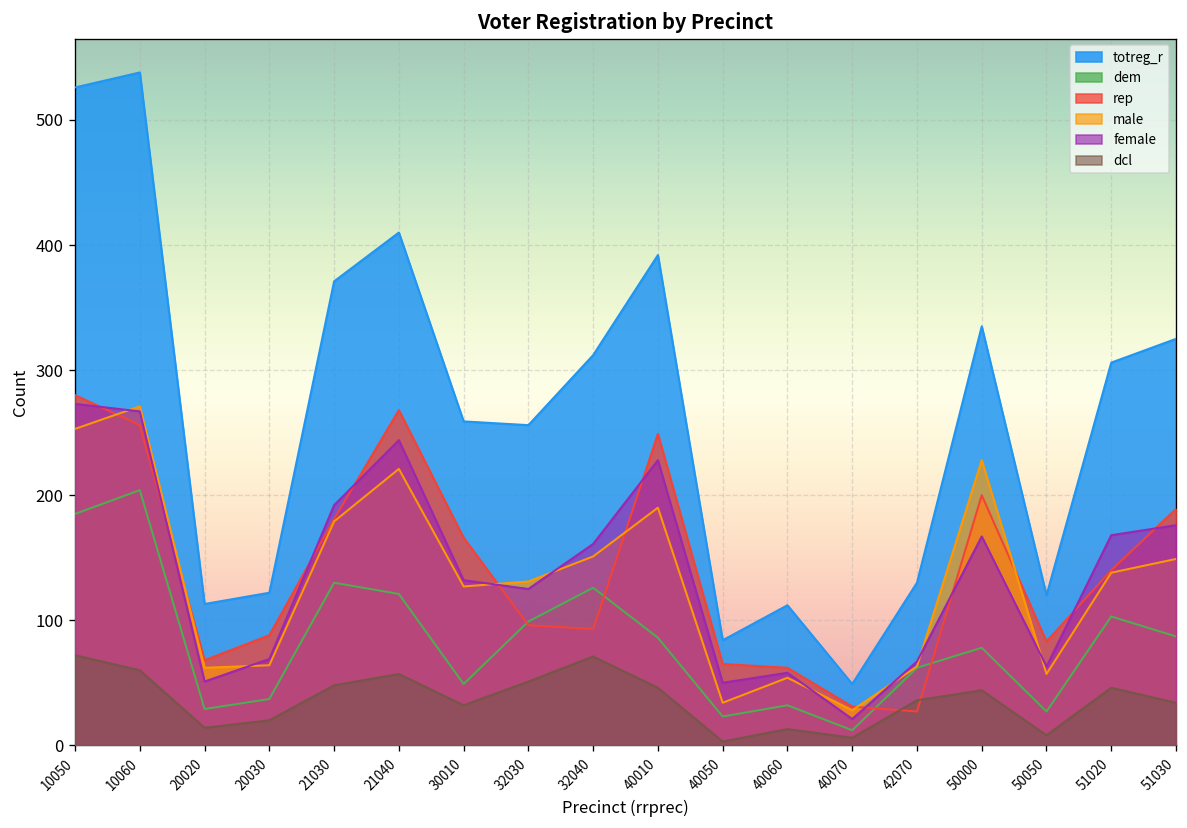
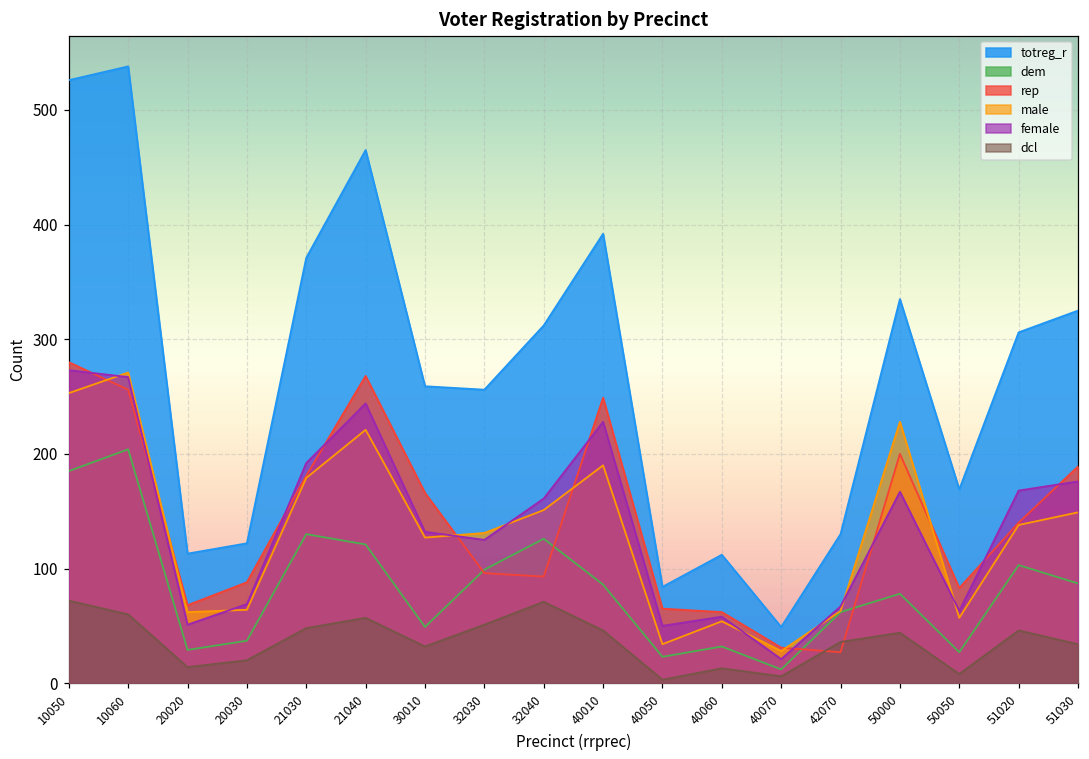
totreg_r, 21040: 410 -> 465
totreg_r, 50050: 120 -> 169
